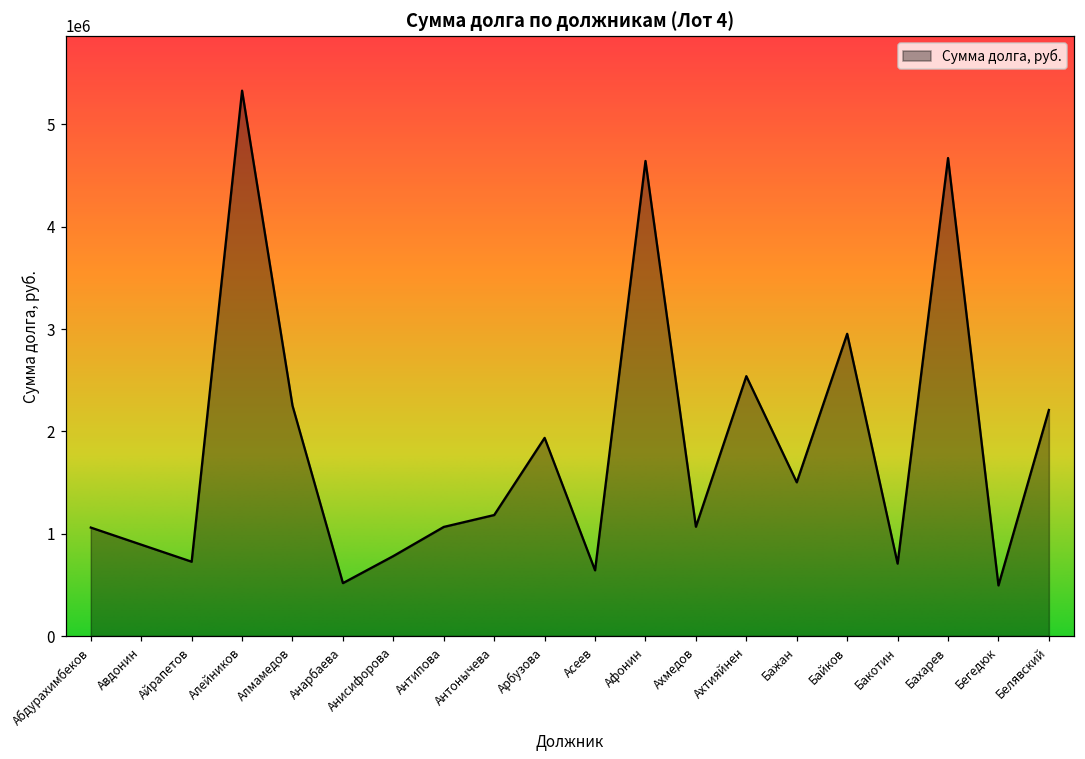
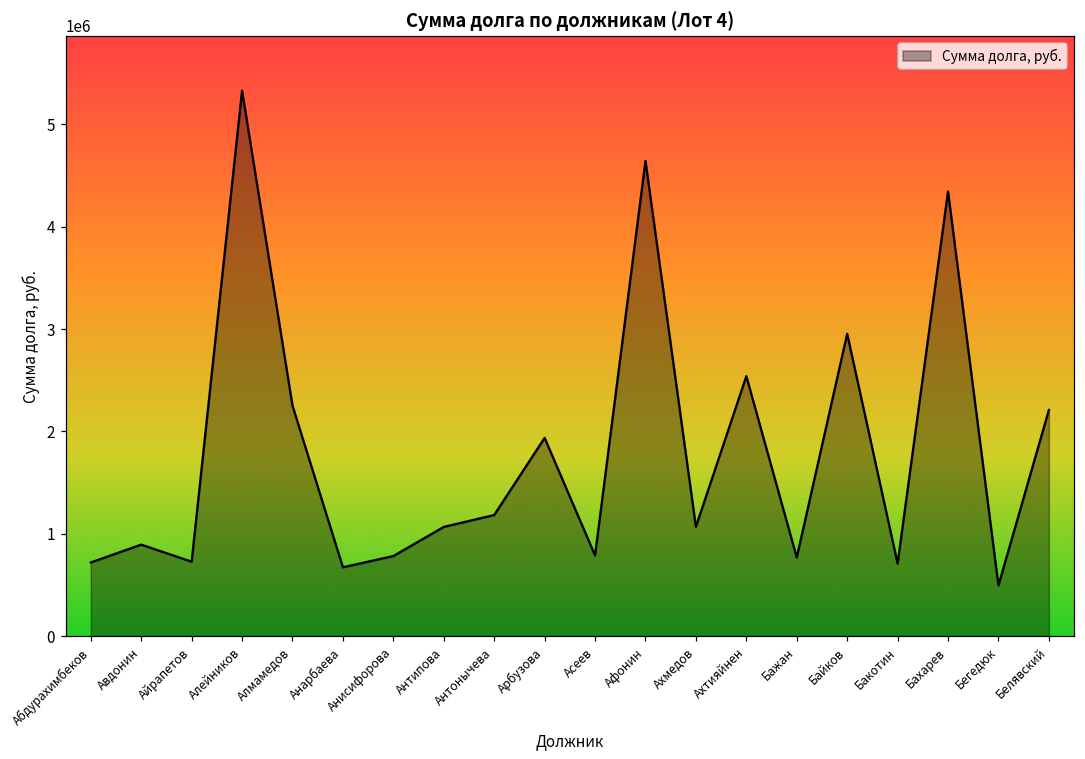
Абдурахимбеков: 1100000 -> 700000
Анарбаева: 500000 -> 700000
Асеев: 600000 -> 800000
Бажан: 1500000 -> 800000
Бахарев: 4700000 -> 4300000
